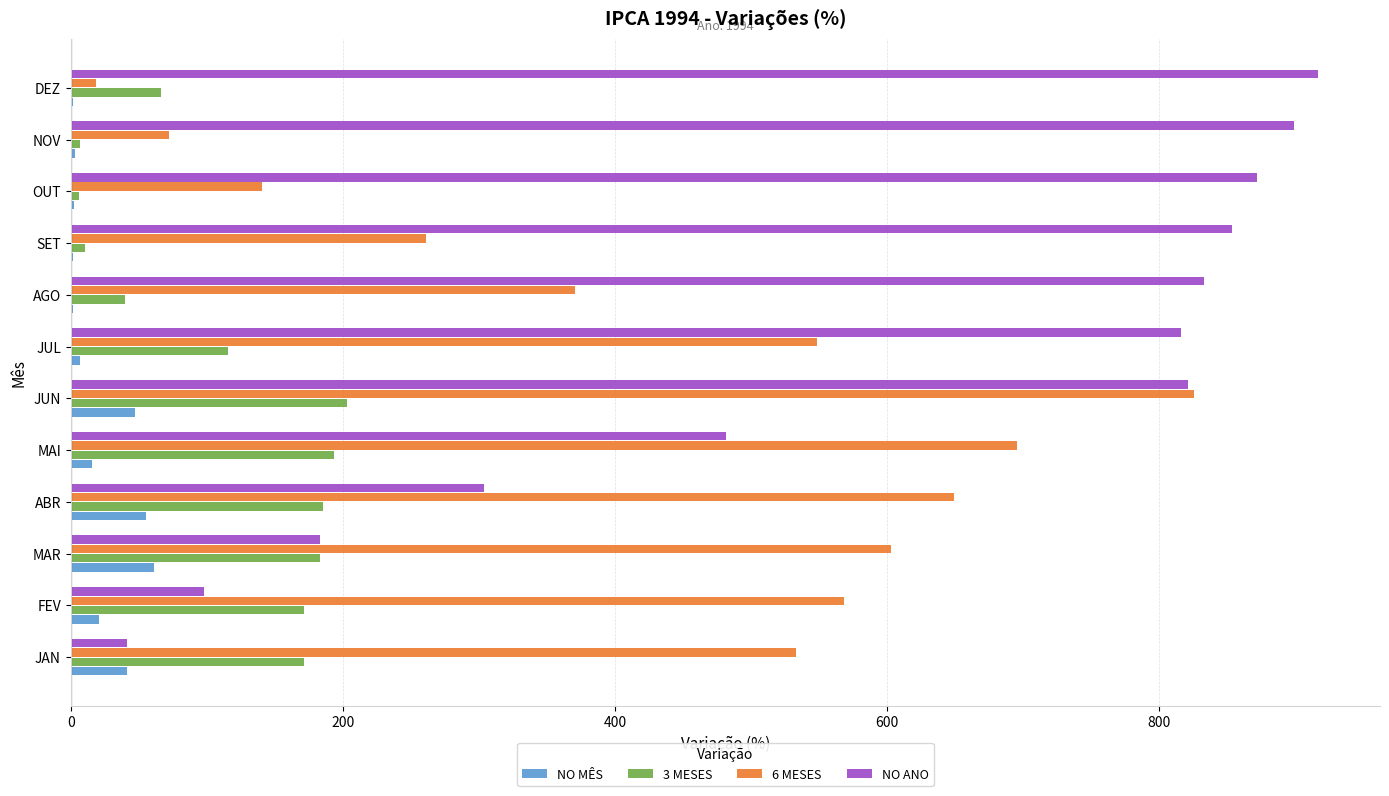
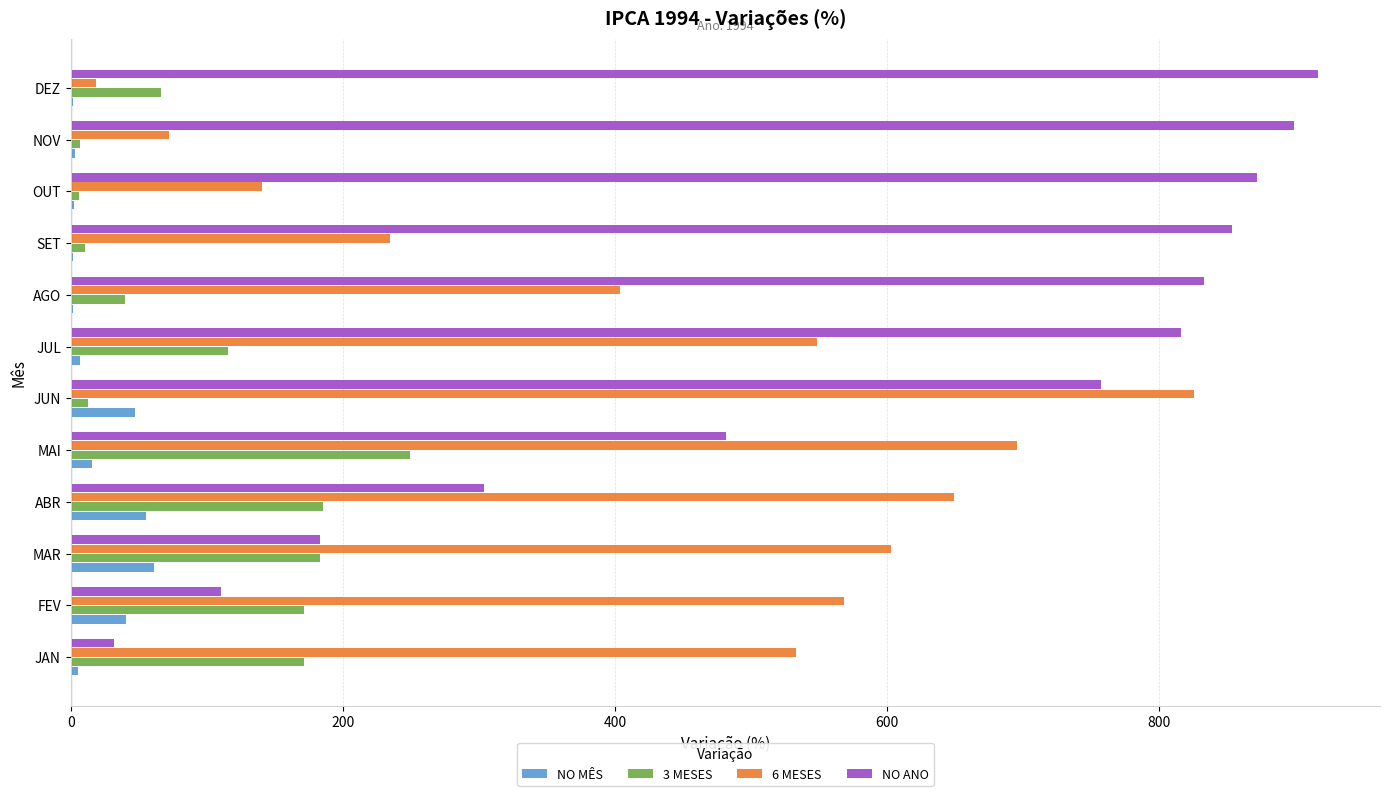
6 MESES, SET: 261 -> 235
6 MESES, AGO: 371 -> 404
NO ANO, JUN: 821 -> 757
3 MESES, JUN: 203 -> 12
3 MESES, MAI: 193 -> 249
NO ANO, FEV: 98 -> 111
NO MÊS, FEV: 21 -> 40
NO ANO, JAN: 41 -> 32
NO MÊS, JAN: 41 -> 5
